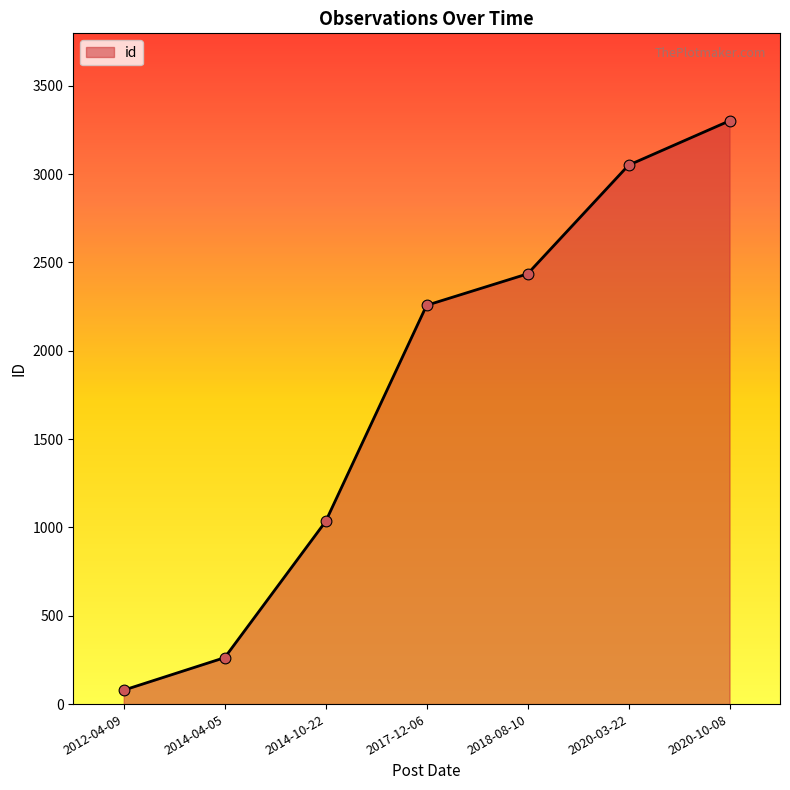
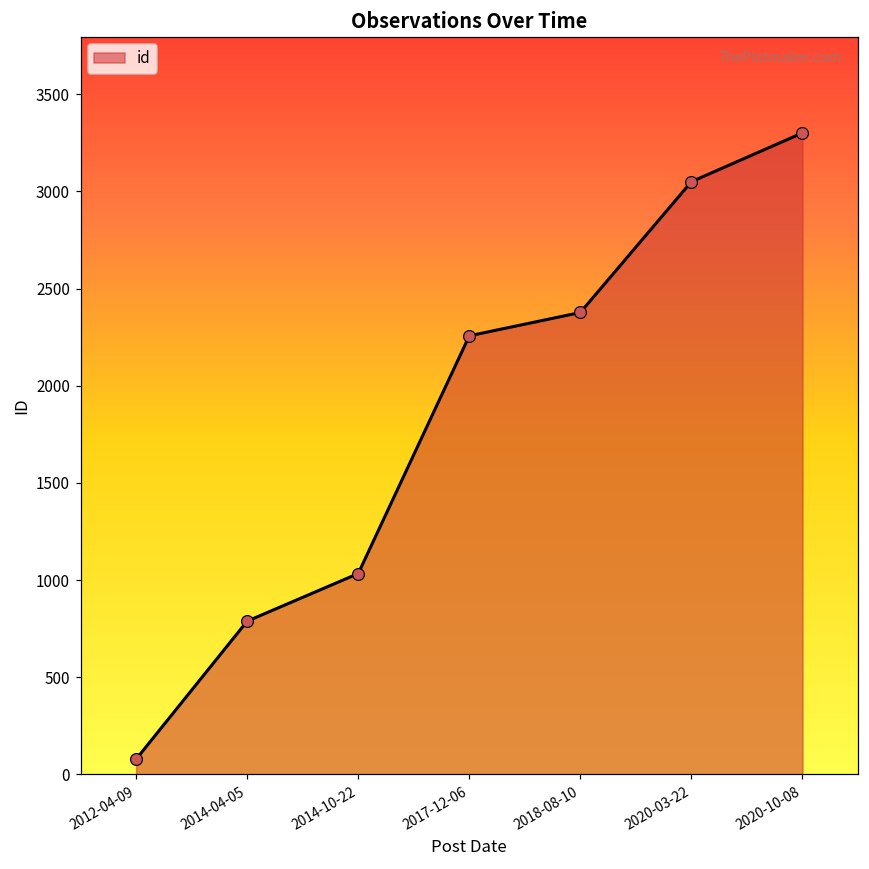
2014-04-05: 260 -> 790
2018-08-10: 2440 -> 2380
